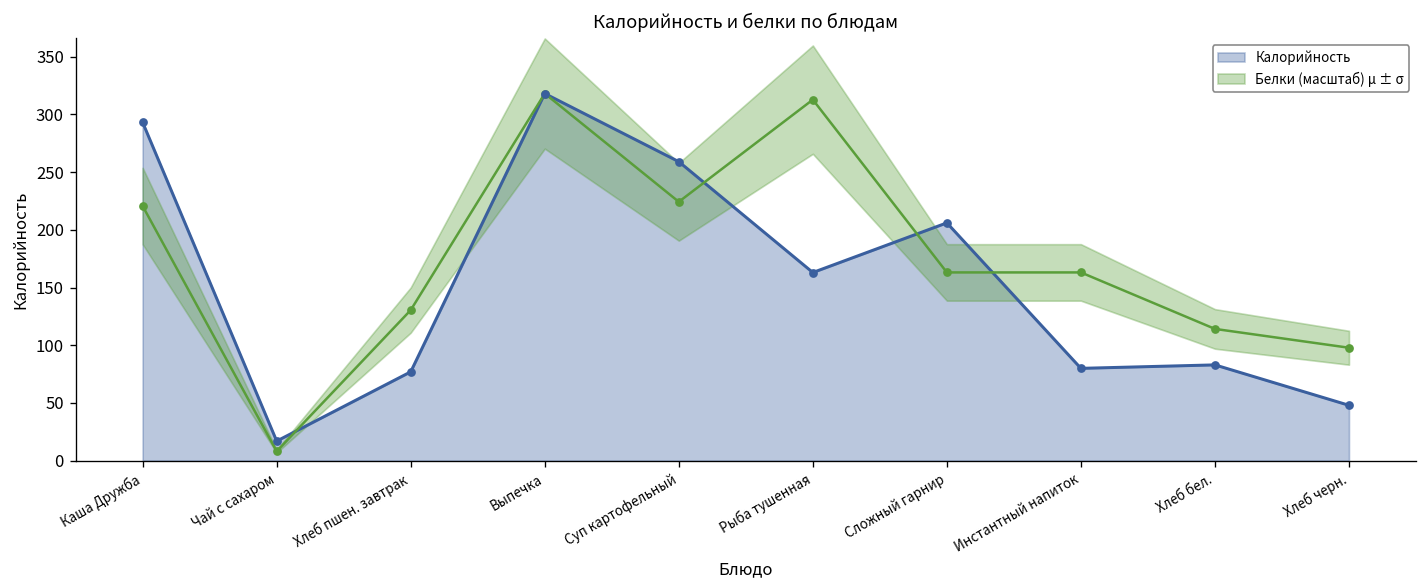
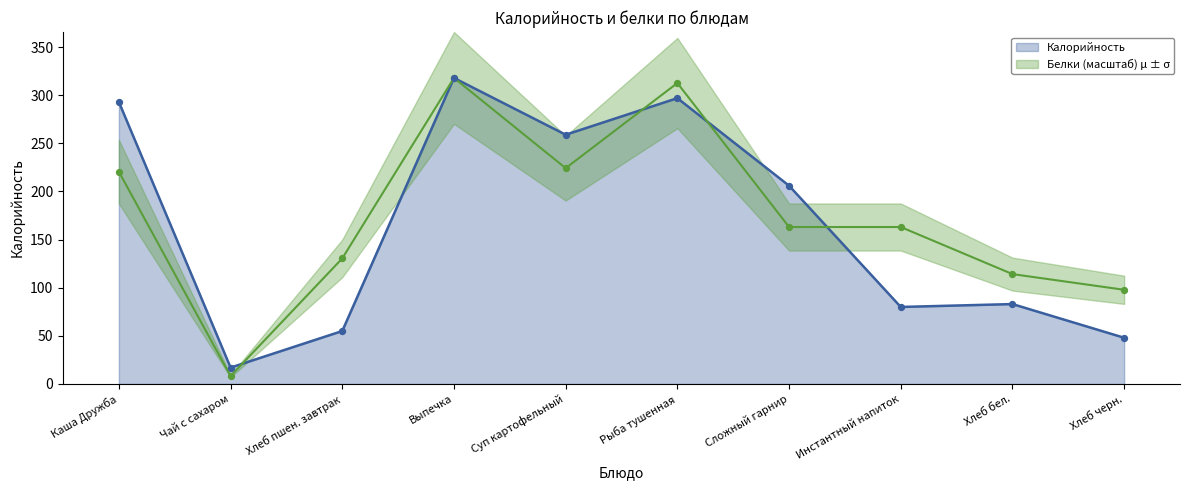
Калорийность, Хлеб пшен. завтрак: 80 -> 60
Калорийность, Рыба тушенная: 160 -> 300
